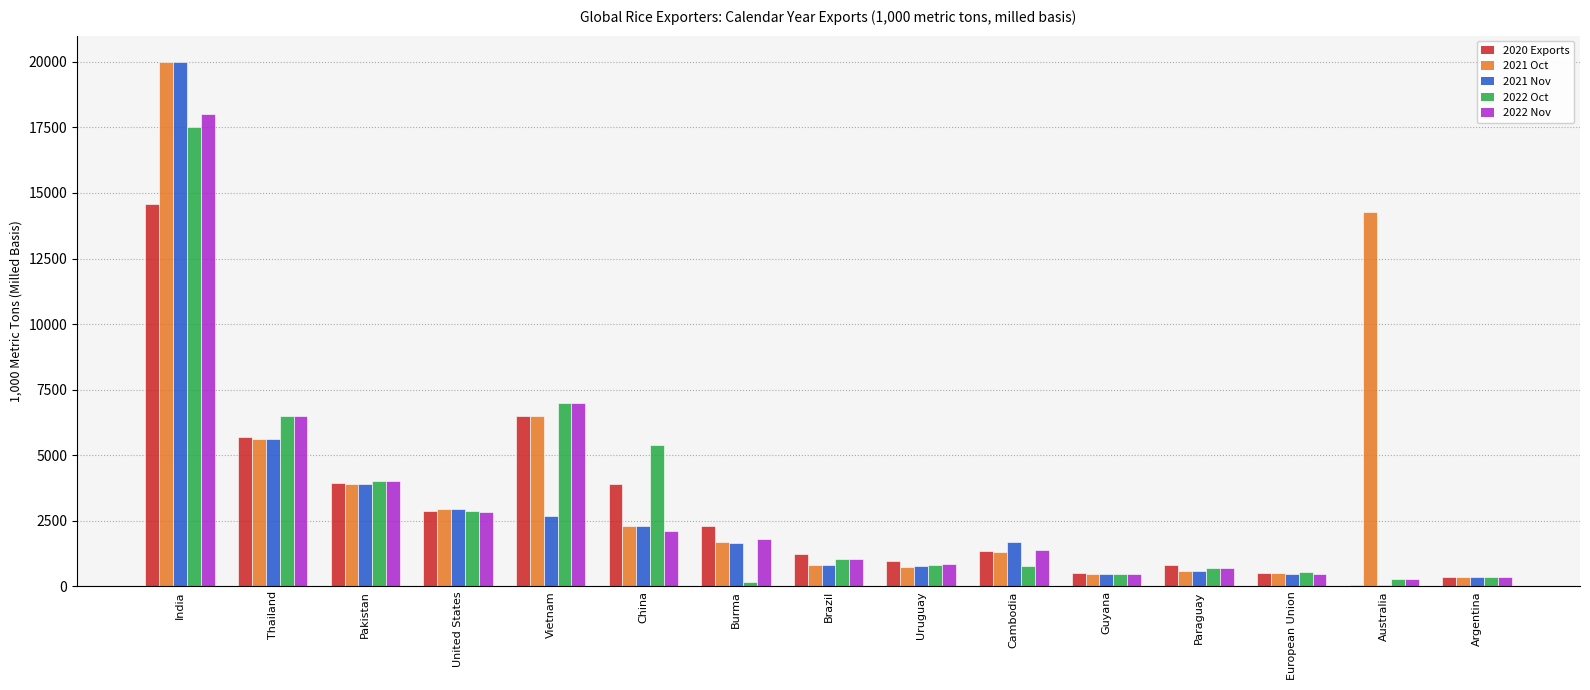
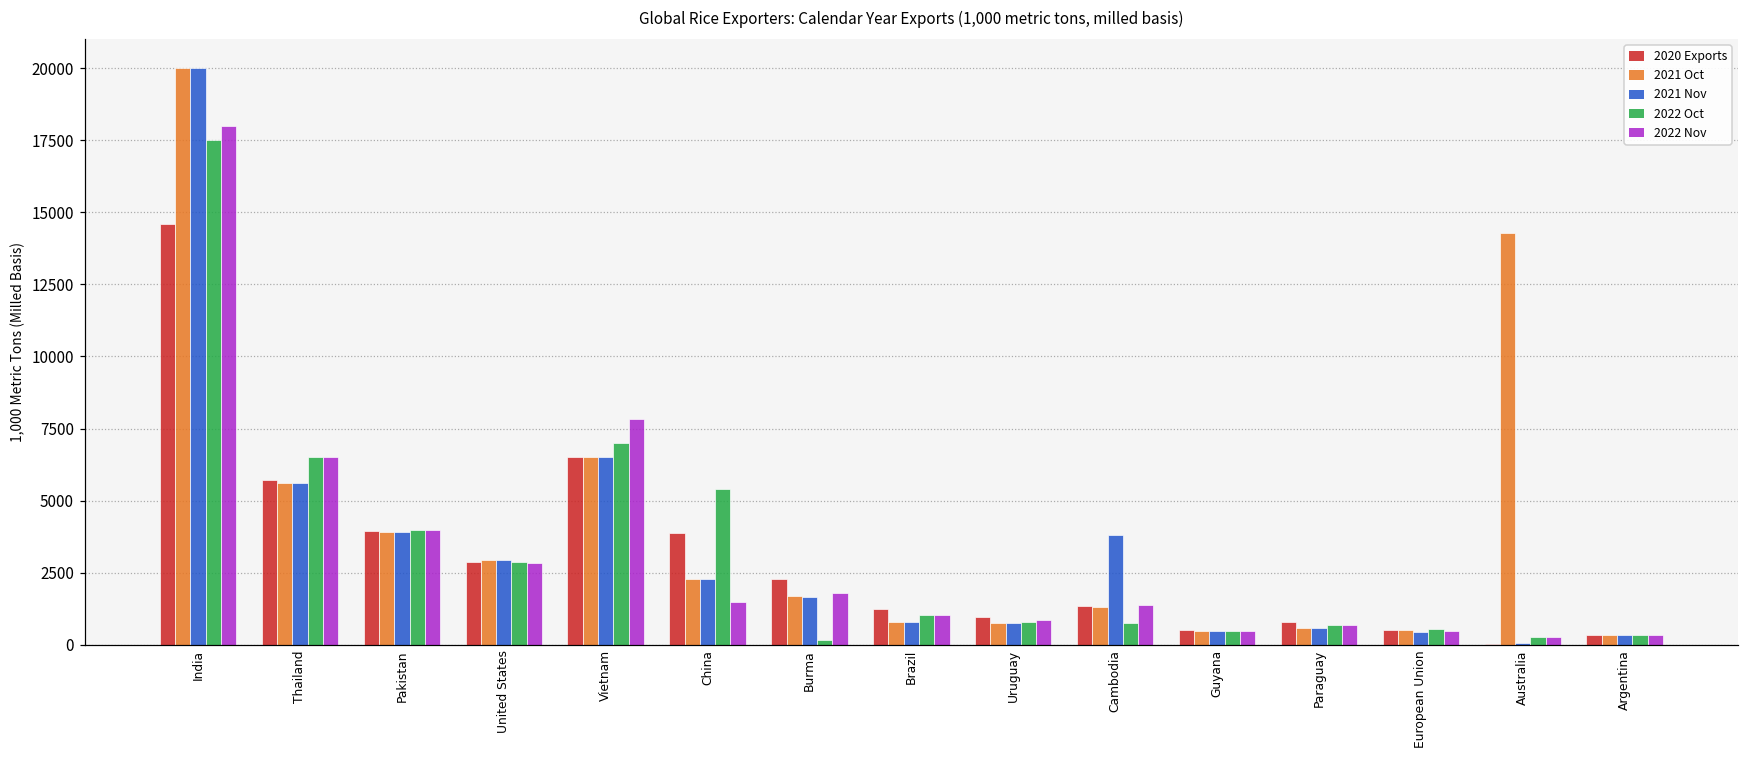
2021 Nov, Vietnam: 2700 -> 6500
2022 Nov, Vietnam: 7000 -> 7800
2022 Nov, China: 2100 -> 1500
2021 Nov, Cambodia: 1700 -> 3800
